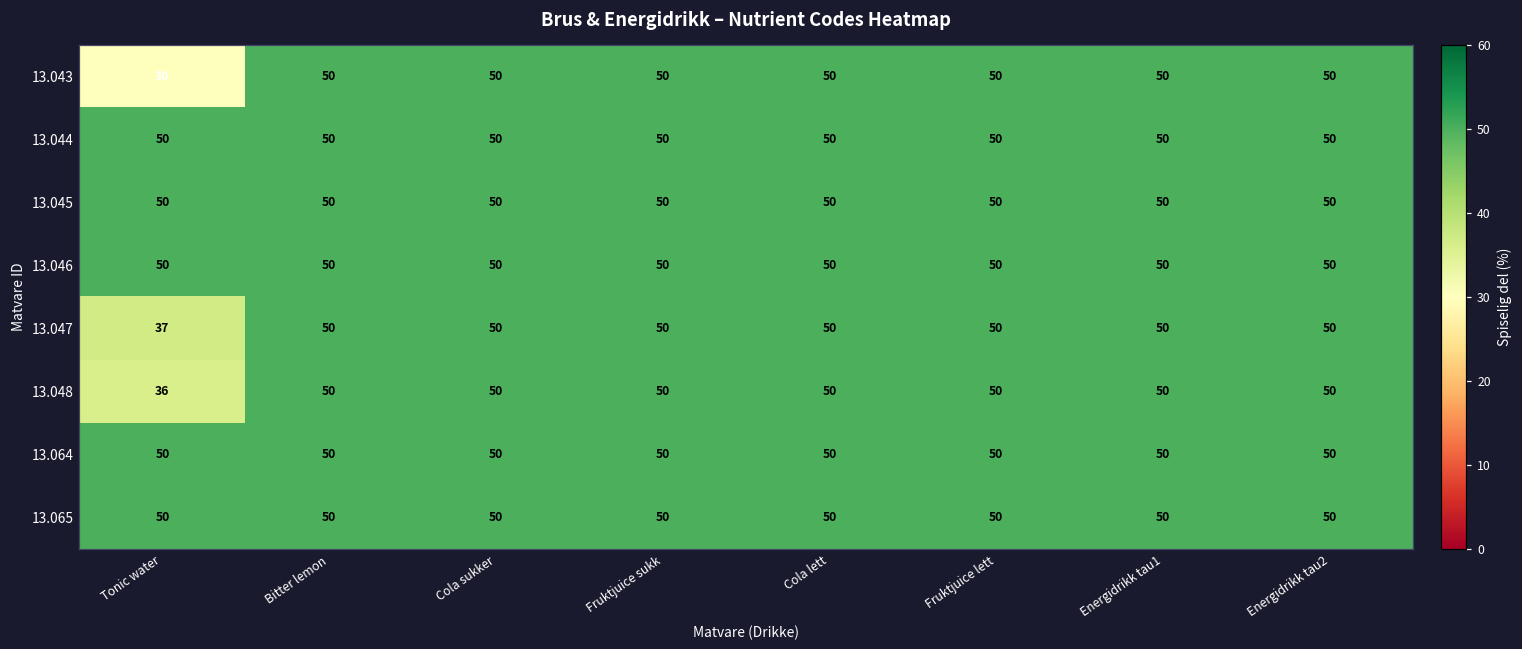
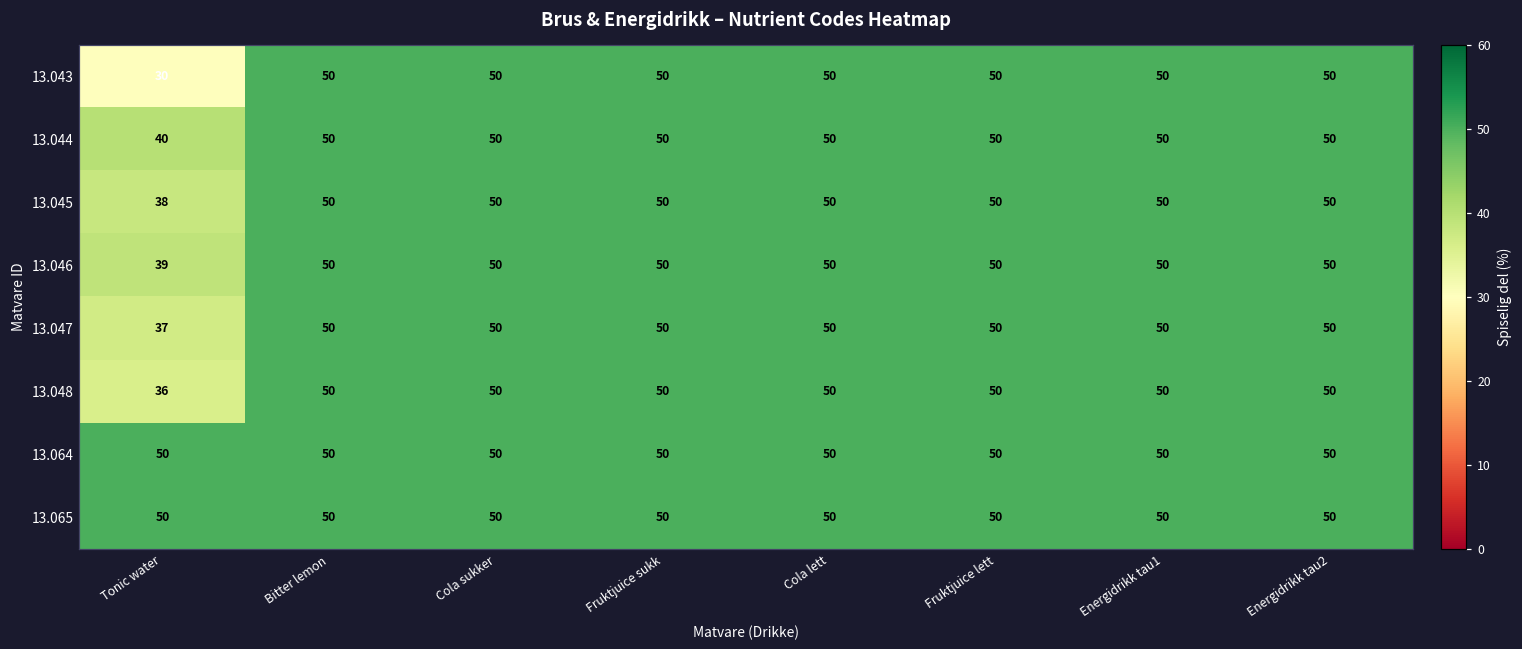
13.044, Tonic water: 50 -> 40
13.045, Tonic water: 50 -> 38
13.046, Tonic water: 50 -> 39
